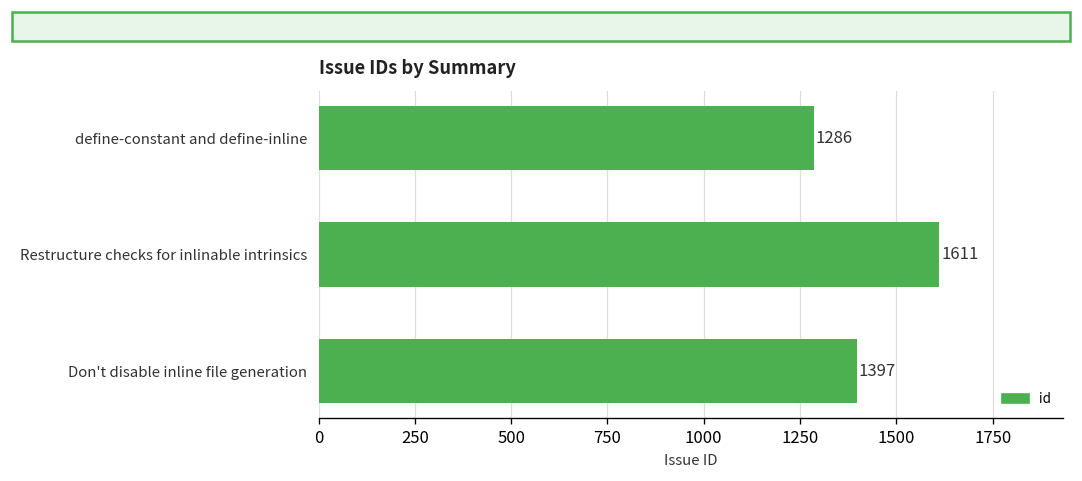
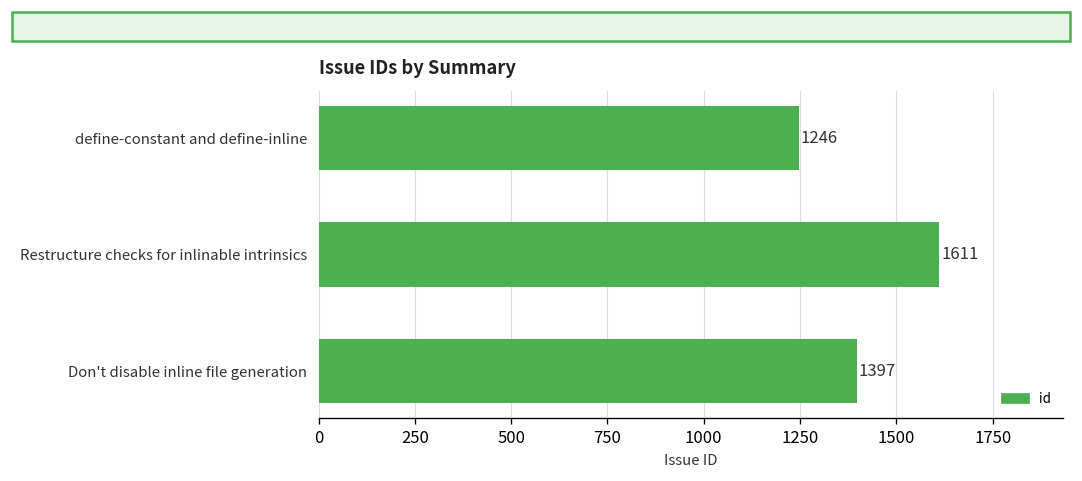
define-constant and define-inline: 1286 -> 1246
